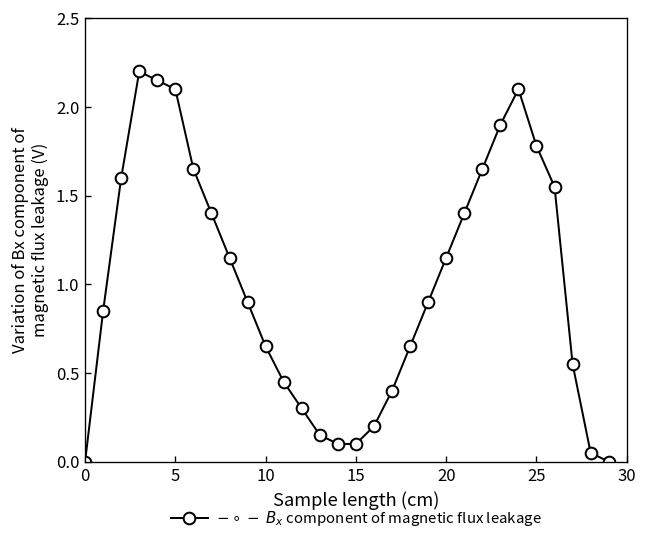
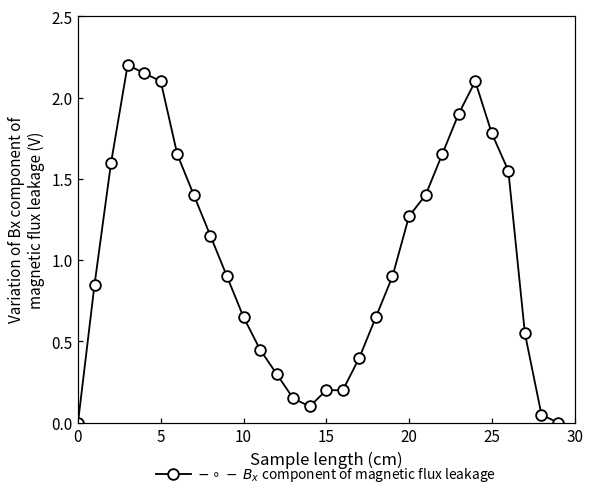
15: 0.1 -> 0.2
20: 1.15 -> 1.27
